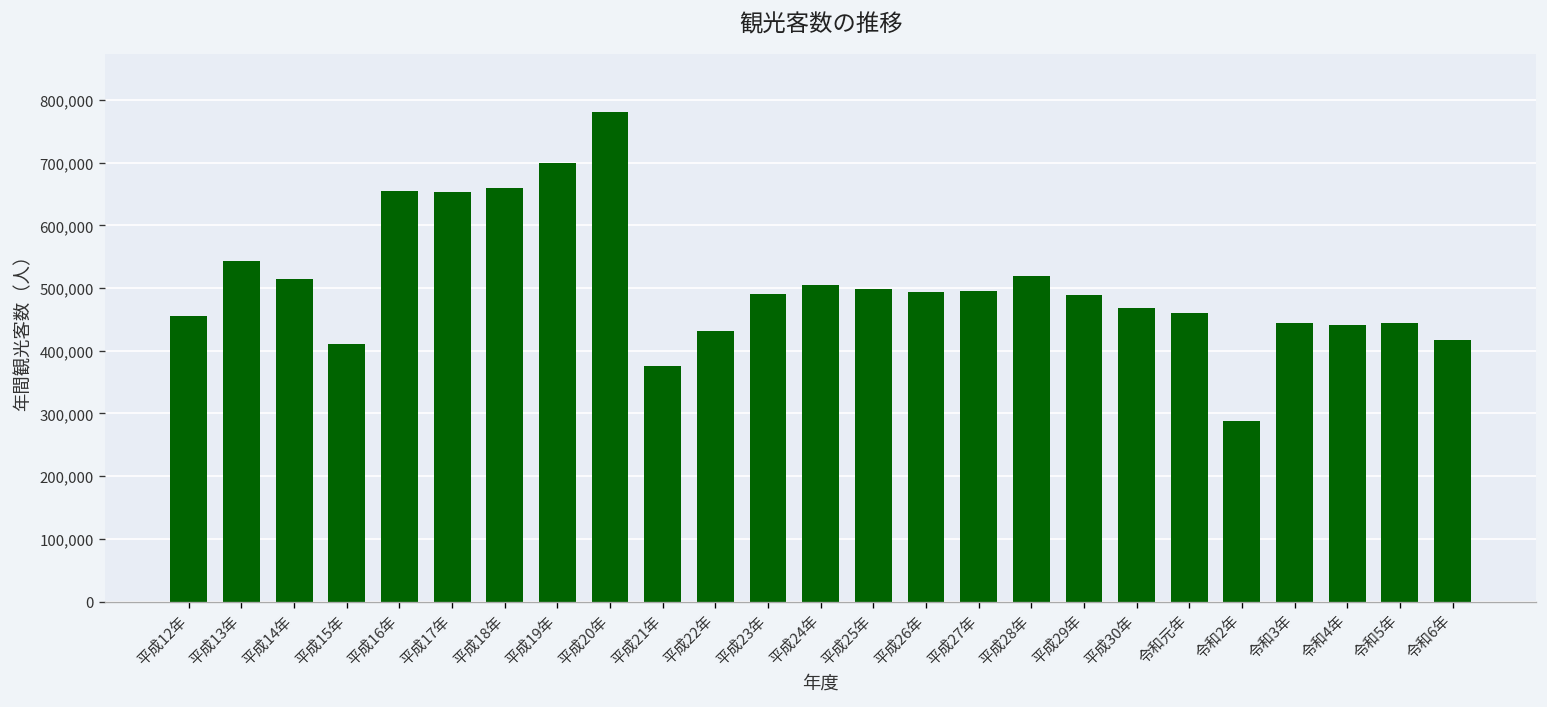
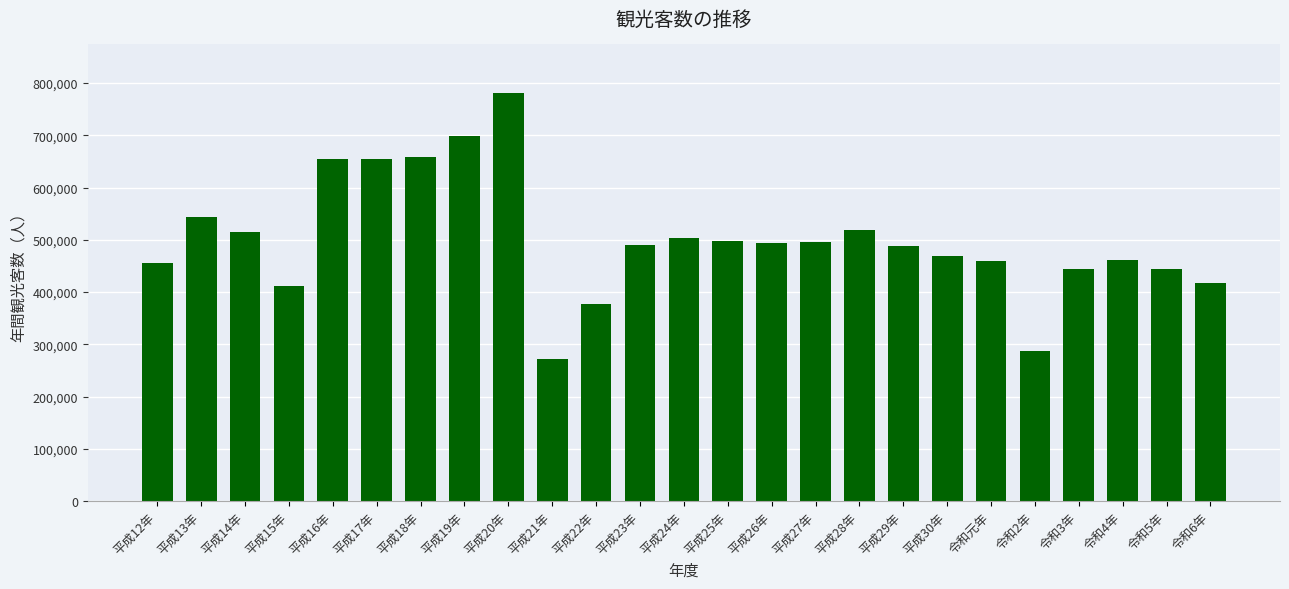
平成21年: 380,000 -> 270,000
平成22年: 430,000 -> 380,000
令和4年: 440,000 -> 460,000
